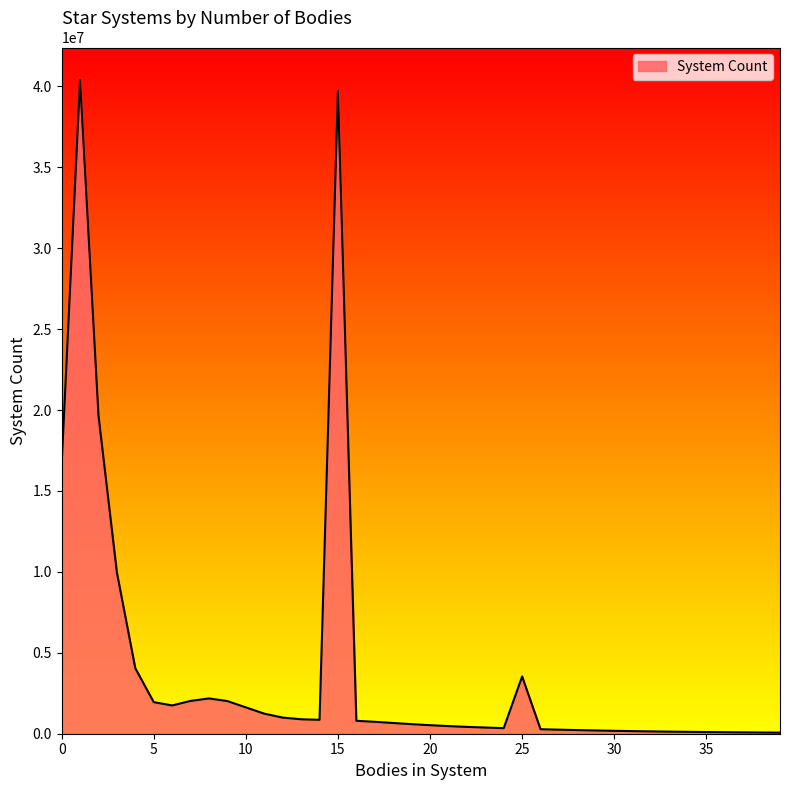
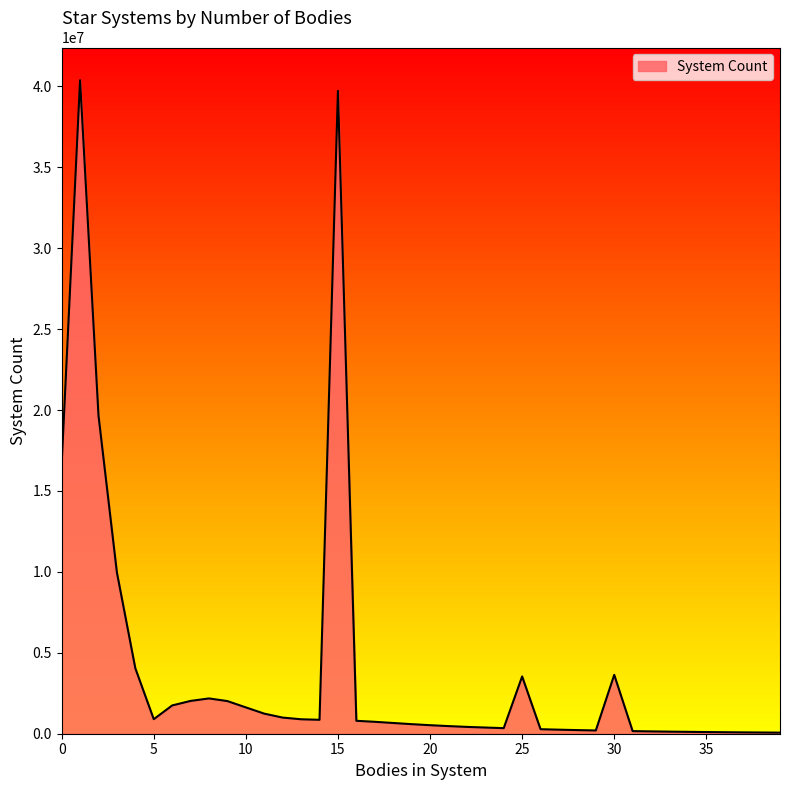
5: 2000000 -> 900000
30: 200000 -> 3600000
